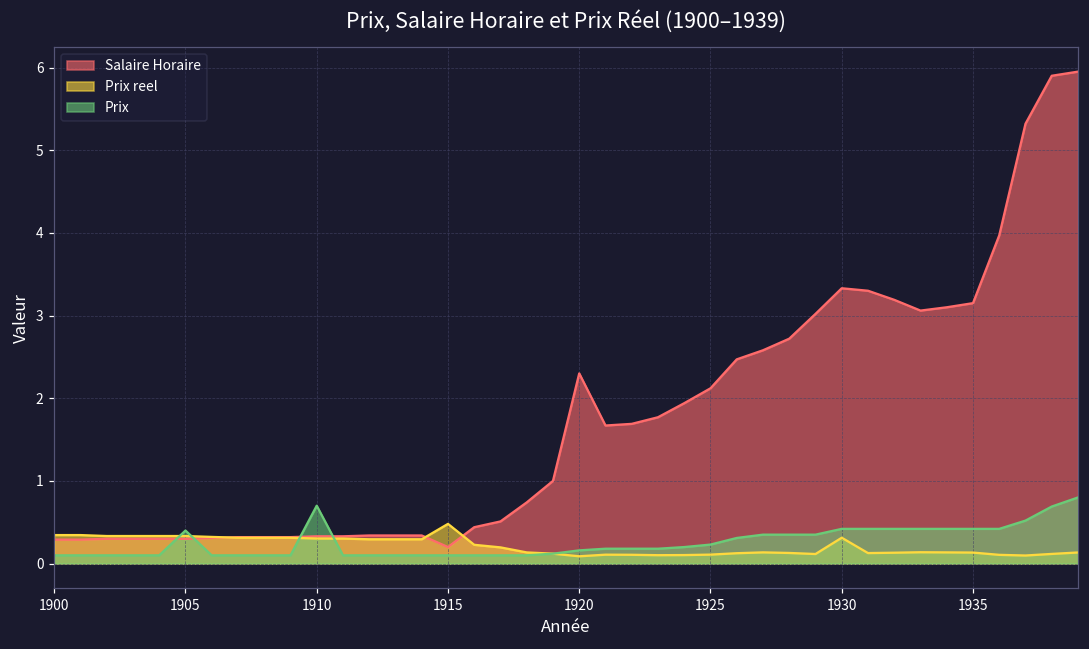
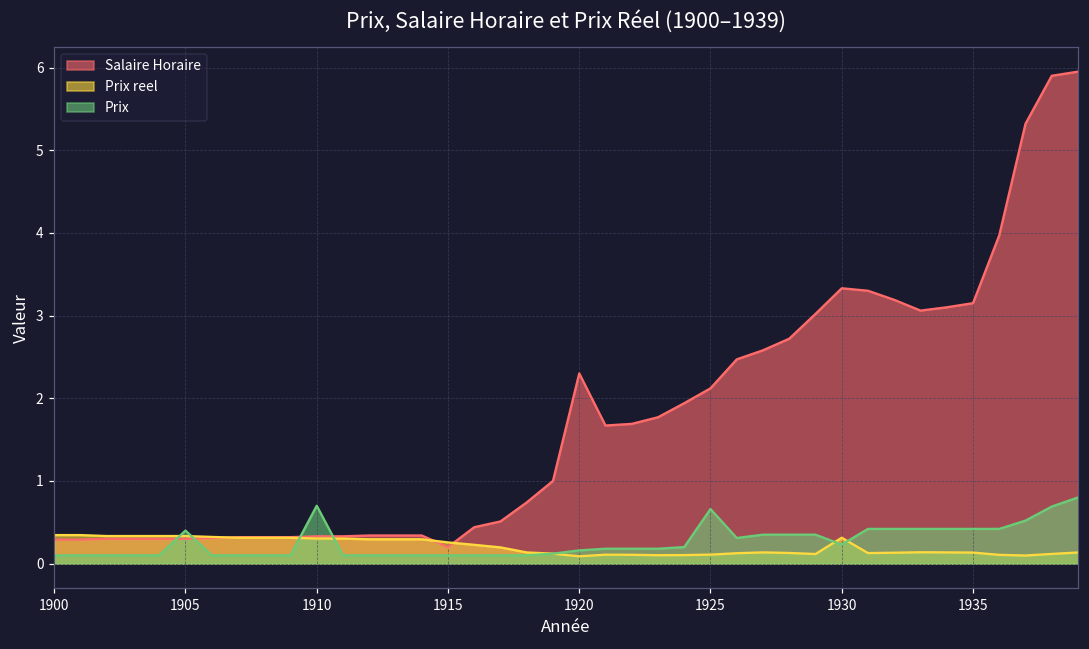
Prix reel, 1915: 0.5 -> 0.3
Prix, 1925: 0.2 -> 0.7
Prix, 1930: 0.4 -> 0.2
